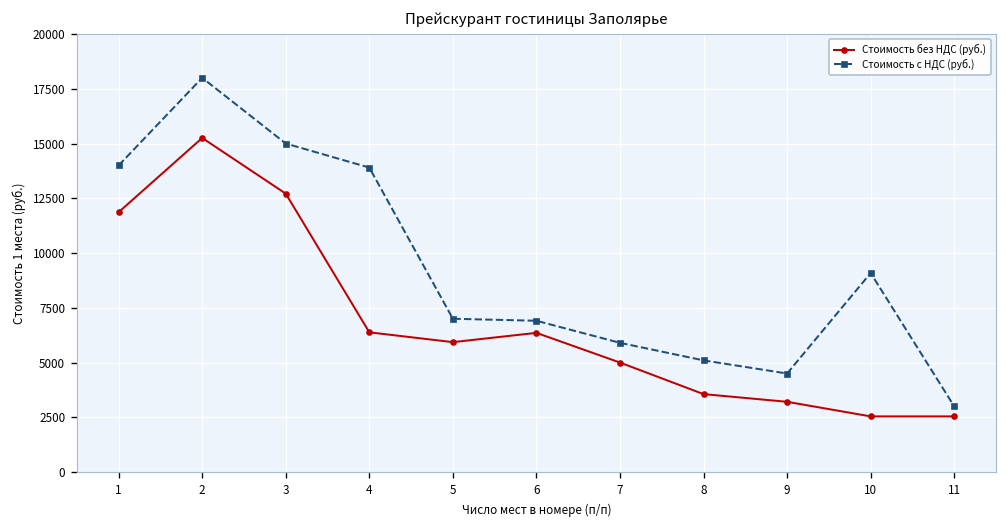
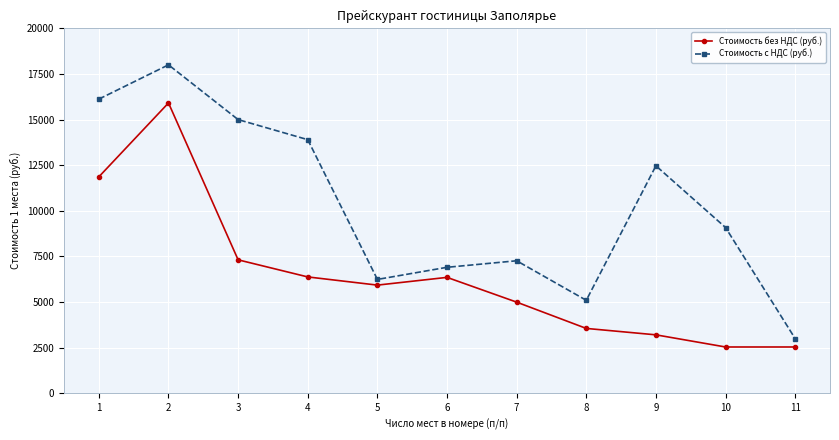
Стоимость с НДС (руб.), 1: 14000 -> 16100
Стоимость без НДС (руб.), 2: 15300 -> 15900
Стоимость без НДС (руб.), 3: 12700 -> 7300
Стоимость с НДС (руб.), 5: 7000 -> 6200
Стоимость с НДС (руб.), 7: 5900 -> 7300
Стоимость с НДС (руб.), 9: 4500 -> 12500
